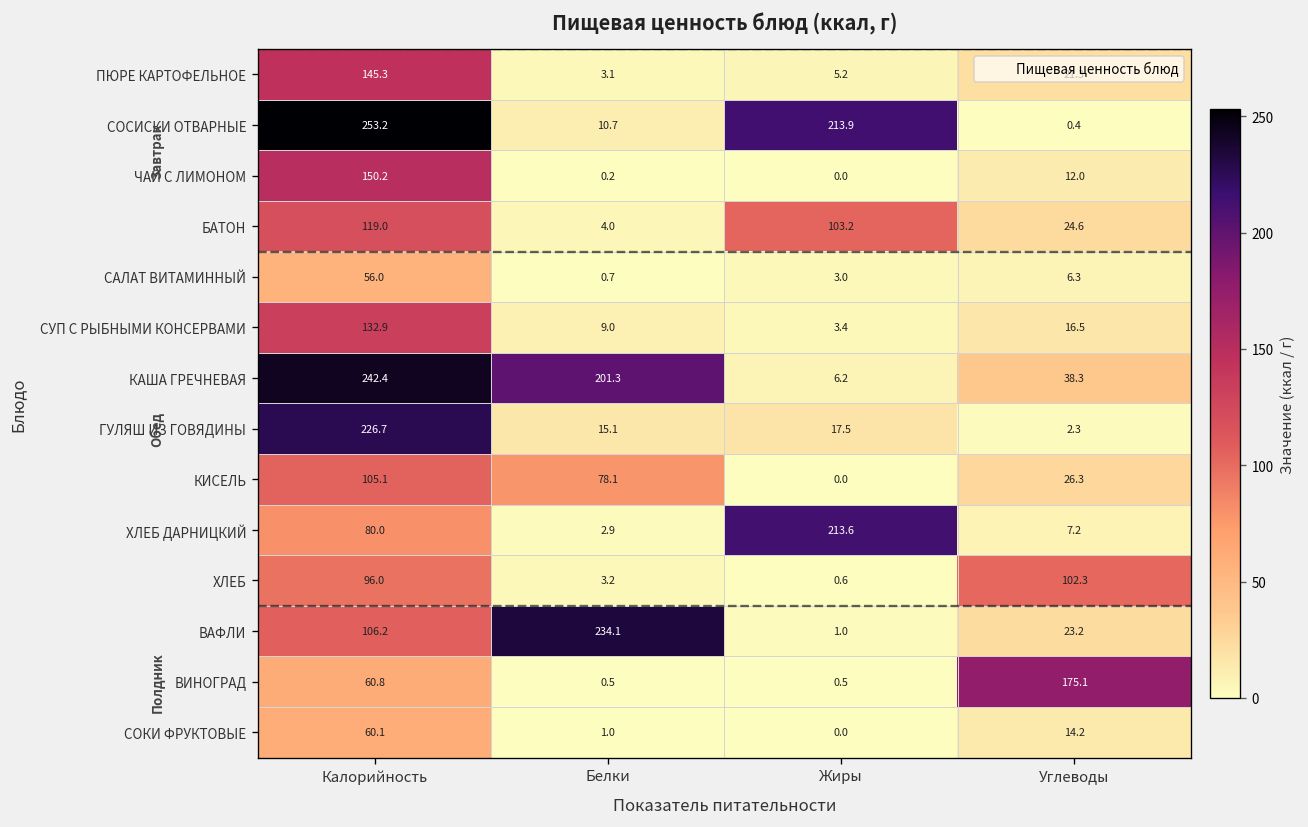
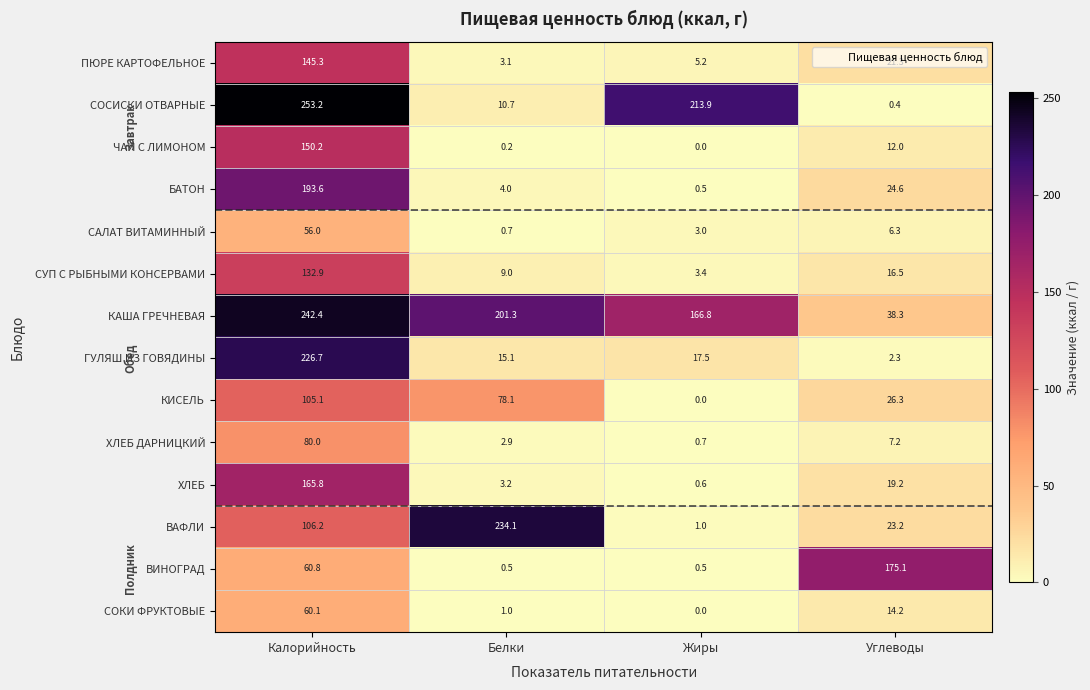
БАТОН, Калорийность: 119.0 -> 193.6
БАТОН, Жиры: 103.2 -> 0.5
КАША ГРЕЧНЕВАЯ, Жиры: 6.2 -> 166.8
ХЛЕБ ДАРНИЦКИЙ, Жиры: 213.6 -> 0.7
ХЛЕБ, Калорийность: 96.0 -> 165.8
ХЛЕБ, Углеводы: 102.3 -> 19.2
